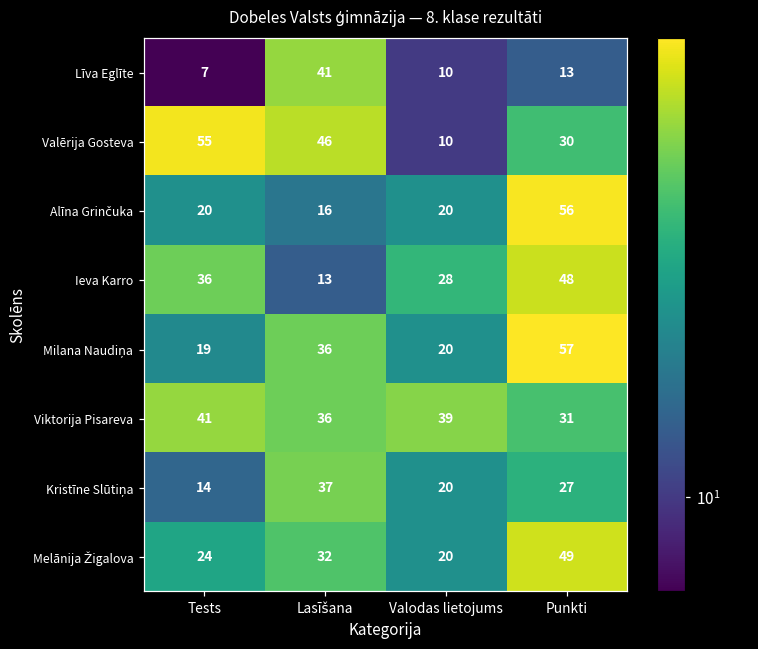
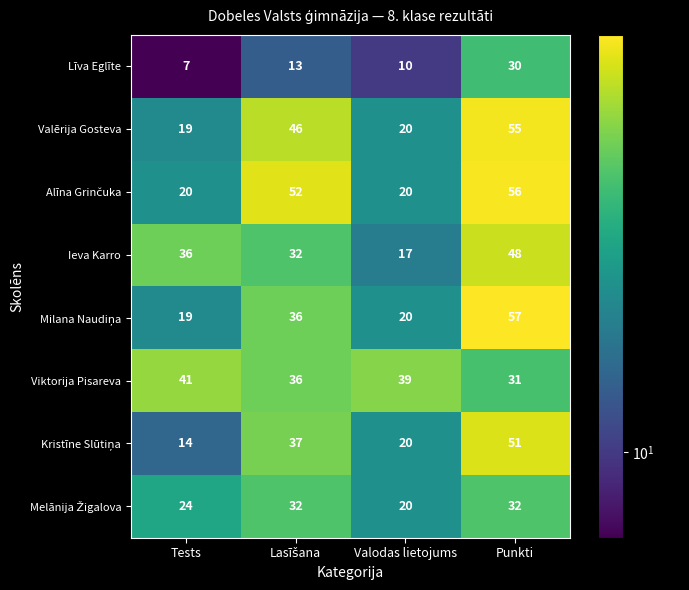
Līva Eglīte, Lasīšana: 41 -> 13
Līva Eglīte, Punkti: 13 -> 30
Valērija Gosteva, Tests: 55 -> 19
Valērija Gosteva, Valodas lietojums: 10 -> 20
Valērija Gosteva, Punkti: 30 -> 55
Alīna Grinčuka, Lasīšana: 16 -> 52
Ieva Karro, Lasīšana: 13 -> 32
Ieva Karro, Valodas lietojums: 28 -> 17
Kristīne Slūtiņa, Punkti: 27 -> 51
Melānija Žigalova, Punkti: 49 -> 32
